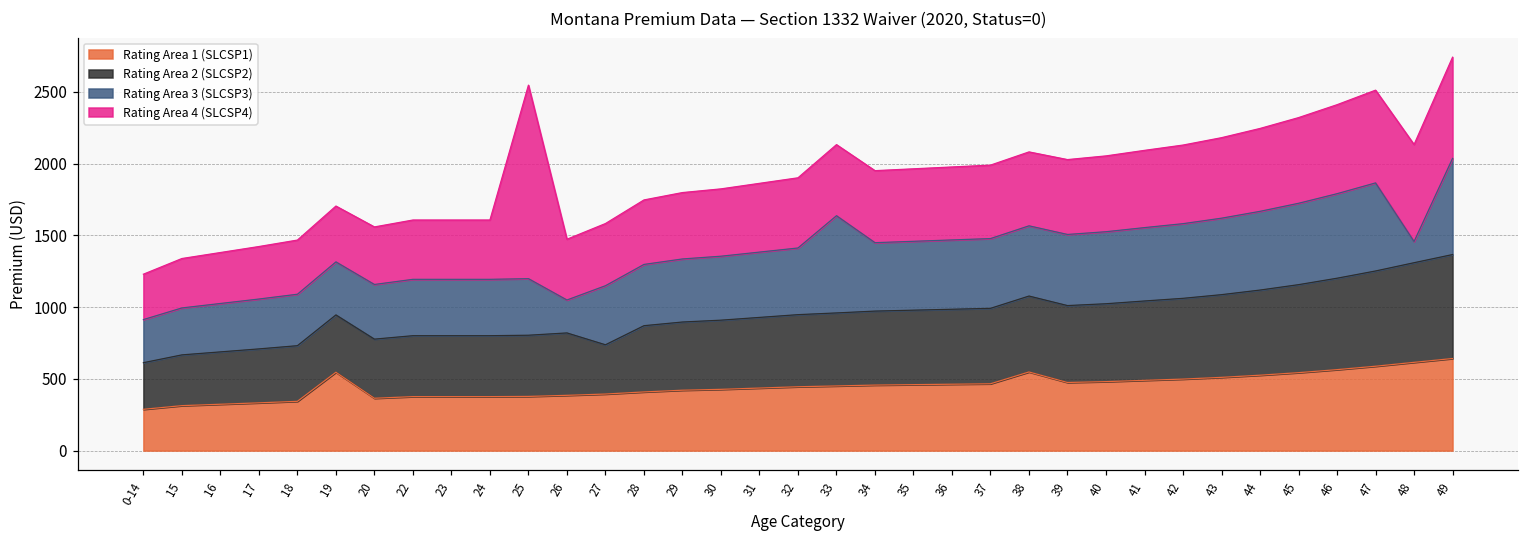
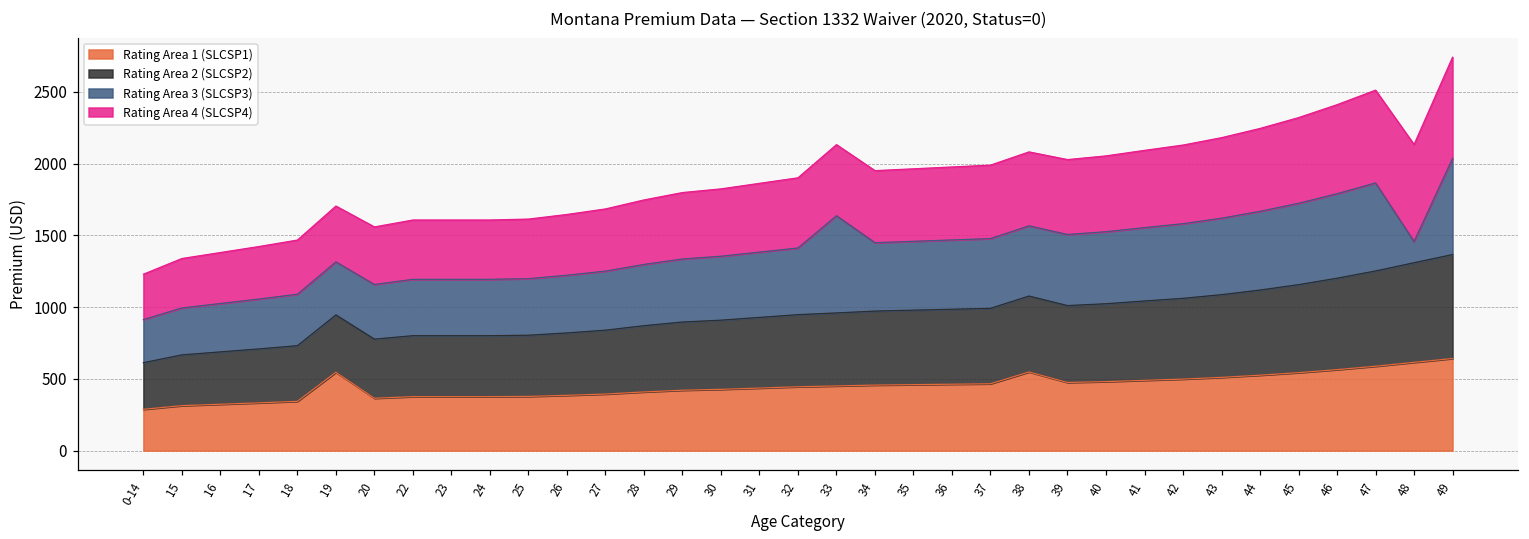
Rating Area 4 (SLCSP4), 25: 1350 -> 420
Rating Area 3 (SLCSP3), 26: 230 -> 400
Rating Area 2 (SLCSP2), 27: 340 -> 450
